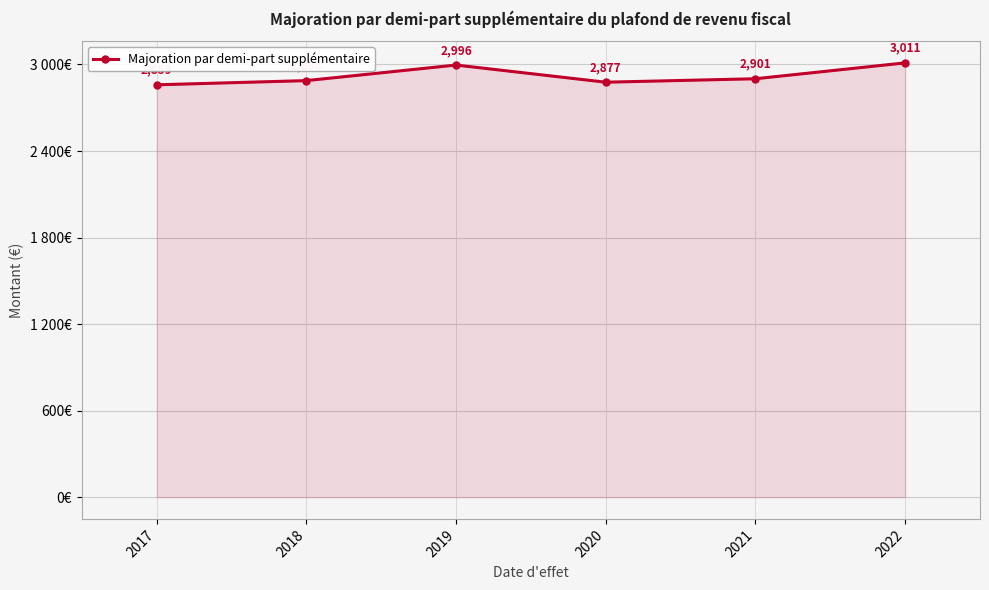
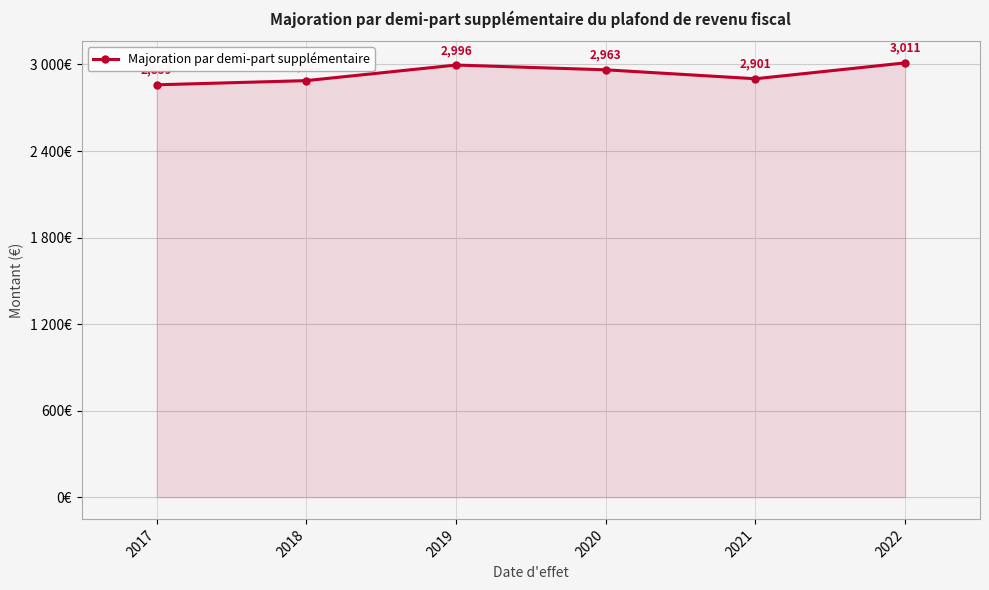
2020: 2,877 -> 2,963
